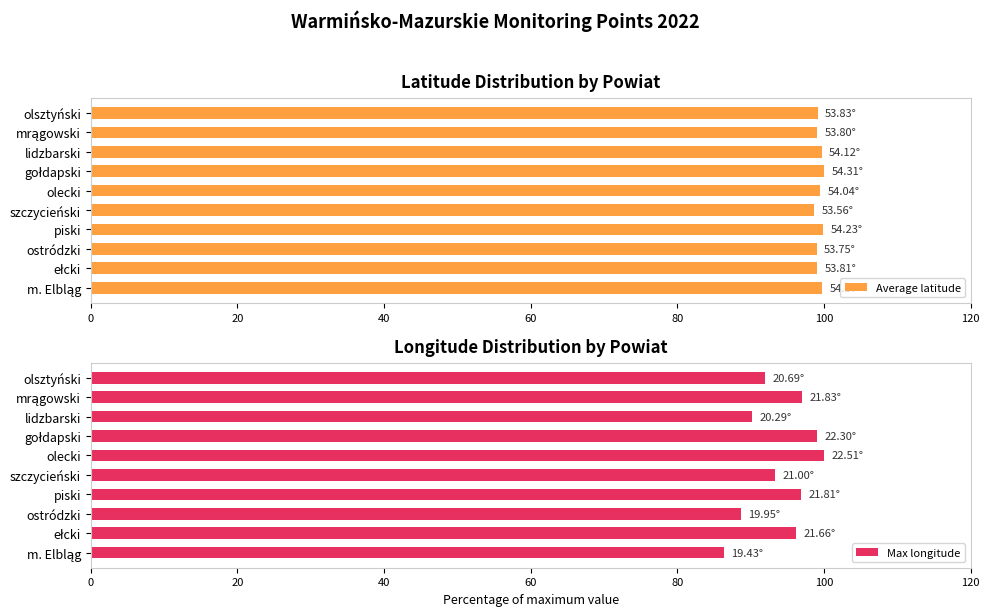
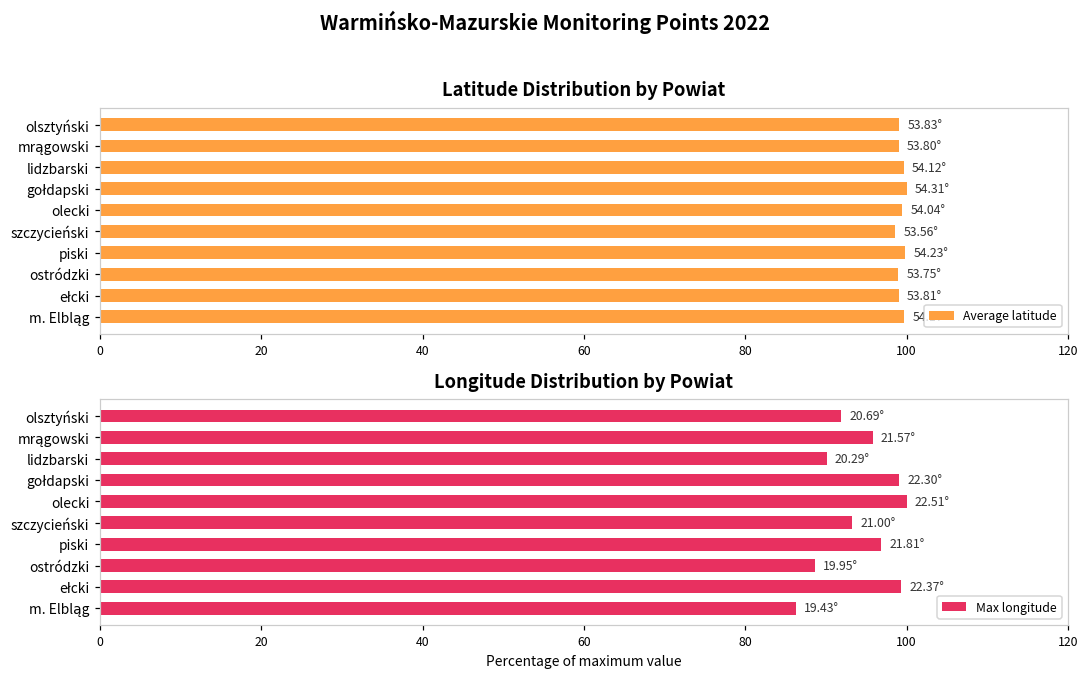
Longitude Distribution by Powiat, mrągowski: 21.83° -> 21.57°
Longitude Distribution by Powiat, ełcki: 21.66° -> 22.37°
